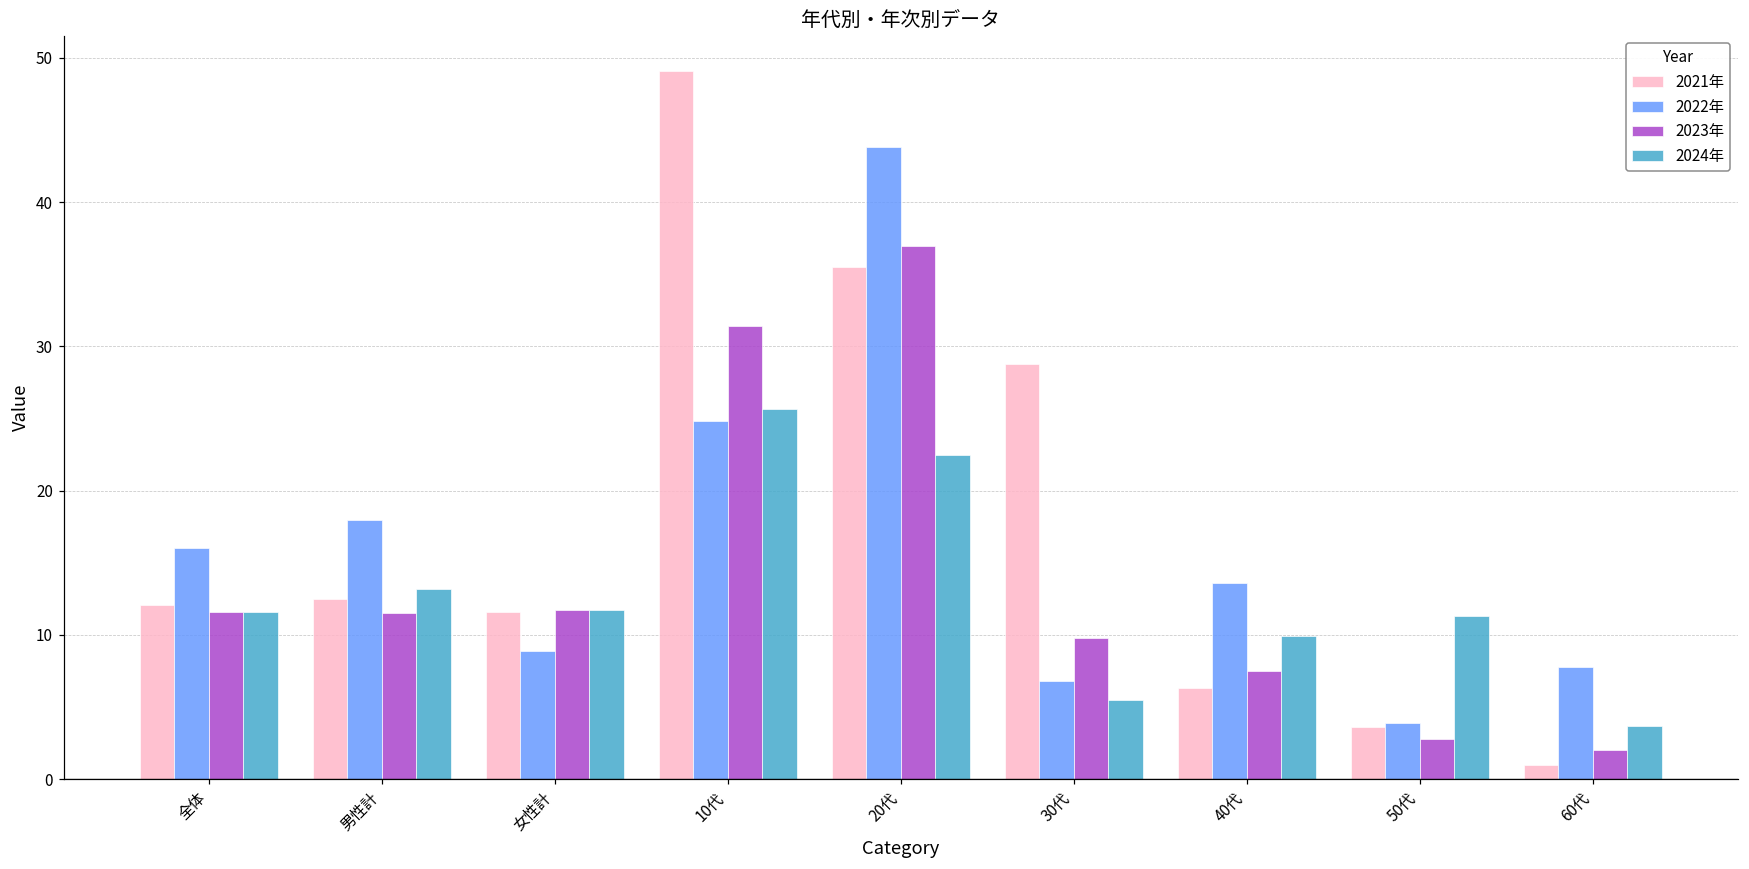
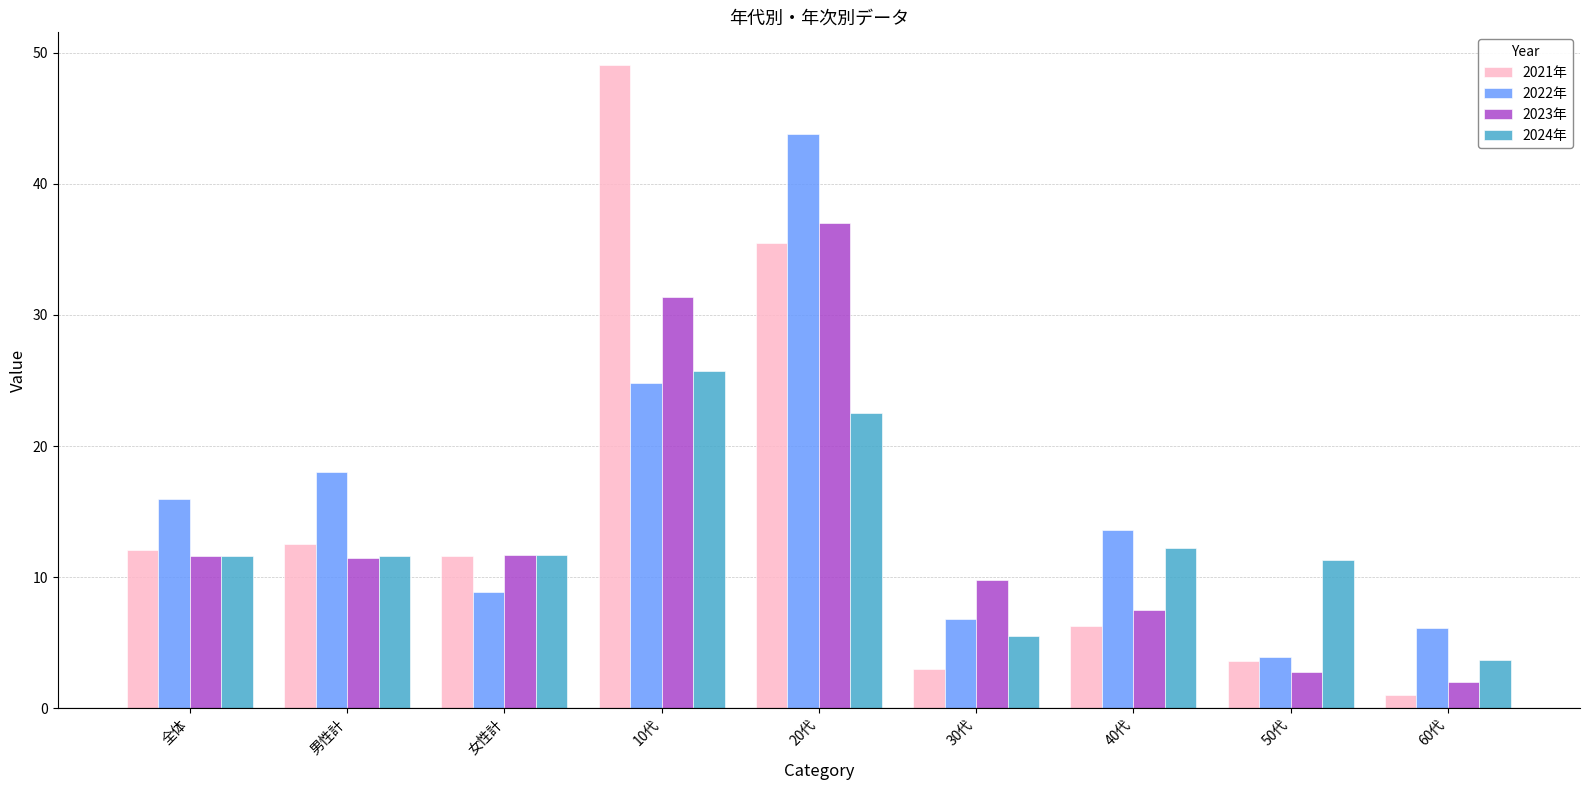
2024年, 男性計: 13.2 -> 11.6
2021年, 30代: 28.8 -> 3.0
2024年, 40代: 9.9 -> 12.2
2022年, 60代: 7.8 -> 6.1
